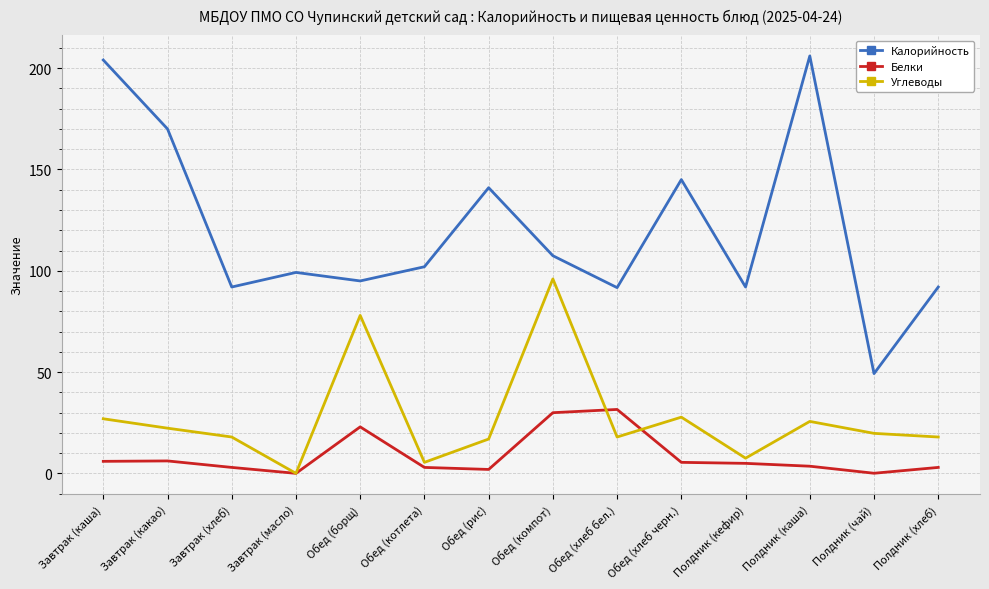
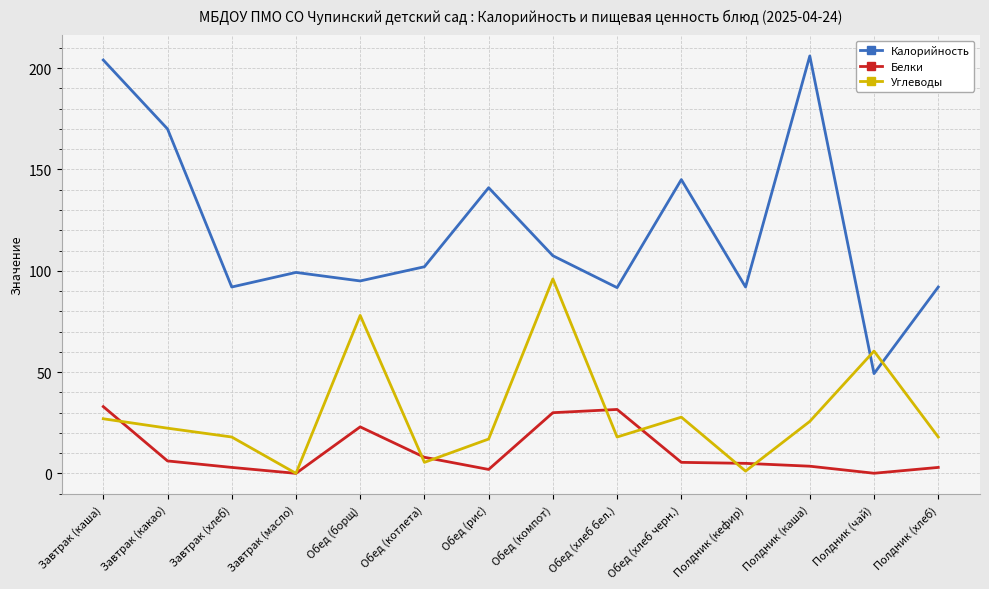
Белки, Завтрак (каша): 6 -> 33
Белки, Обед (котлета): 3 -> 8
Углеводы, Полдник (кефир): 8 -> 1
Углеводы, Полдник (чай): 20 -> 60
